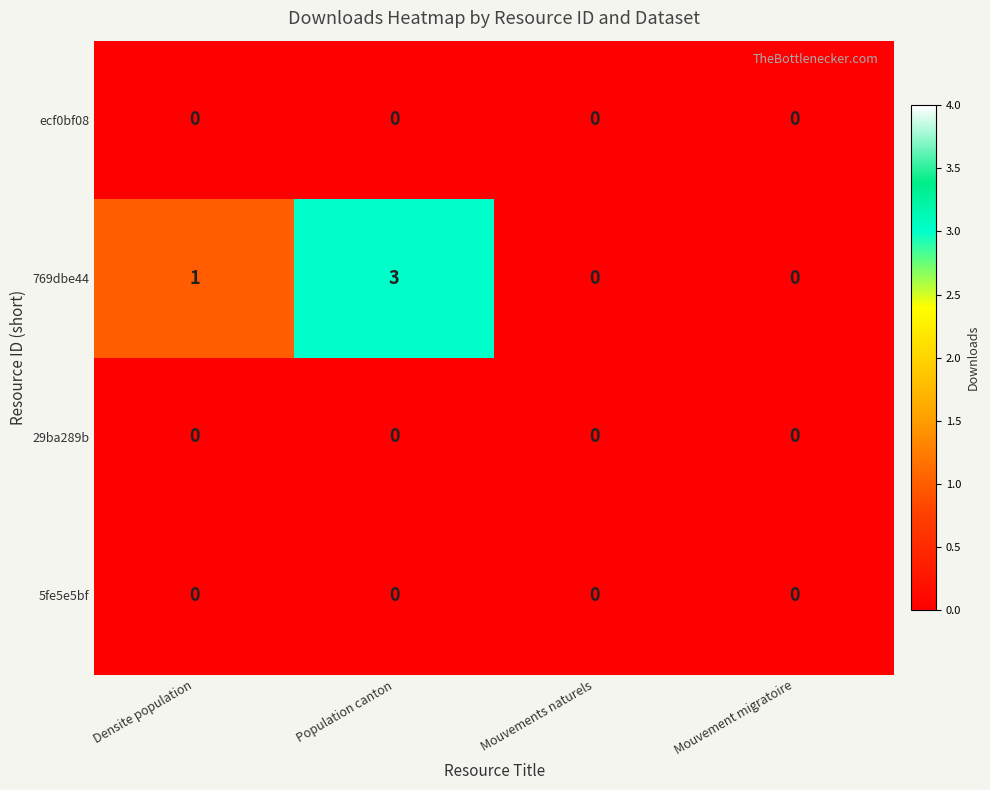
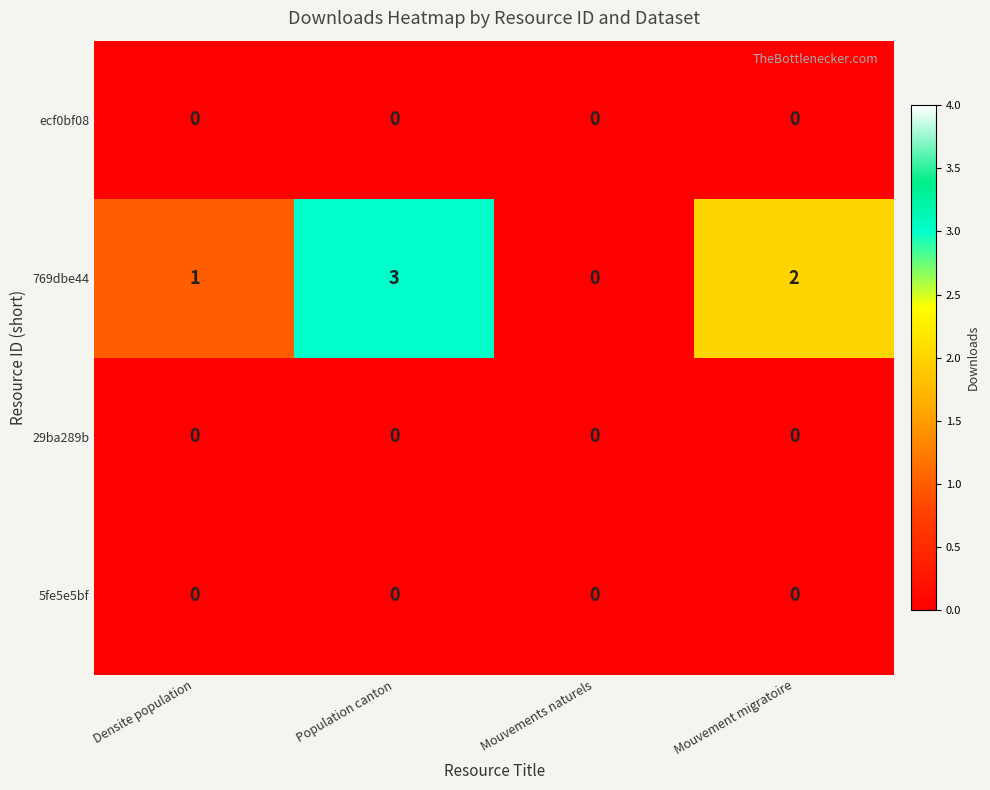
769dbe44, Mouvement migratoire: 0 -> 2
